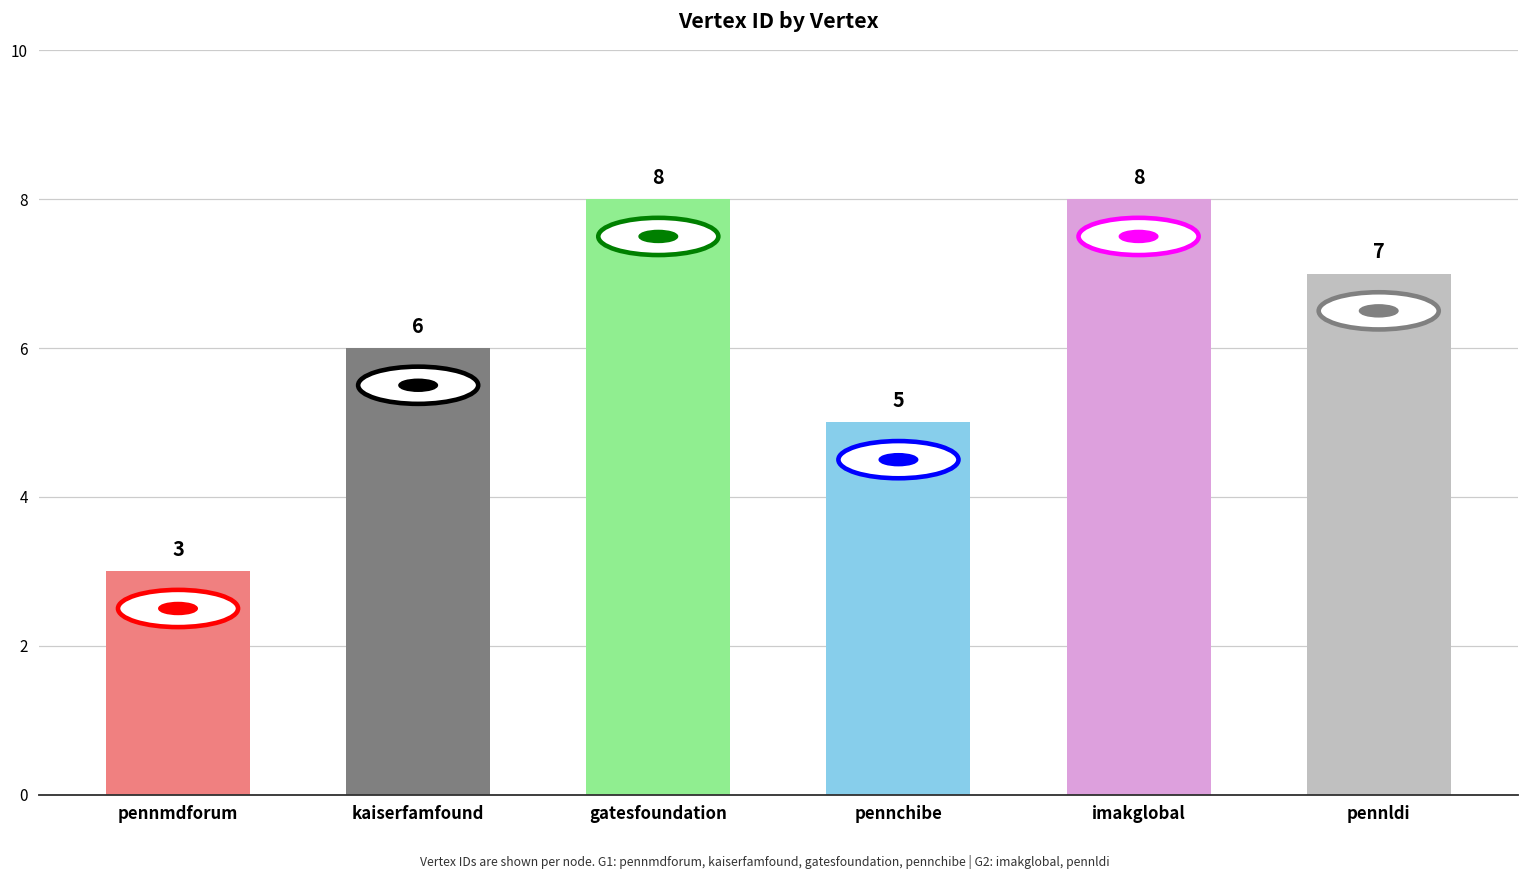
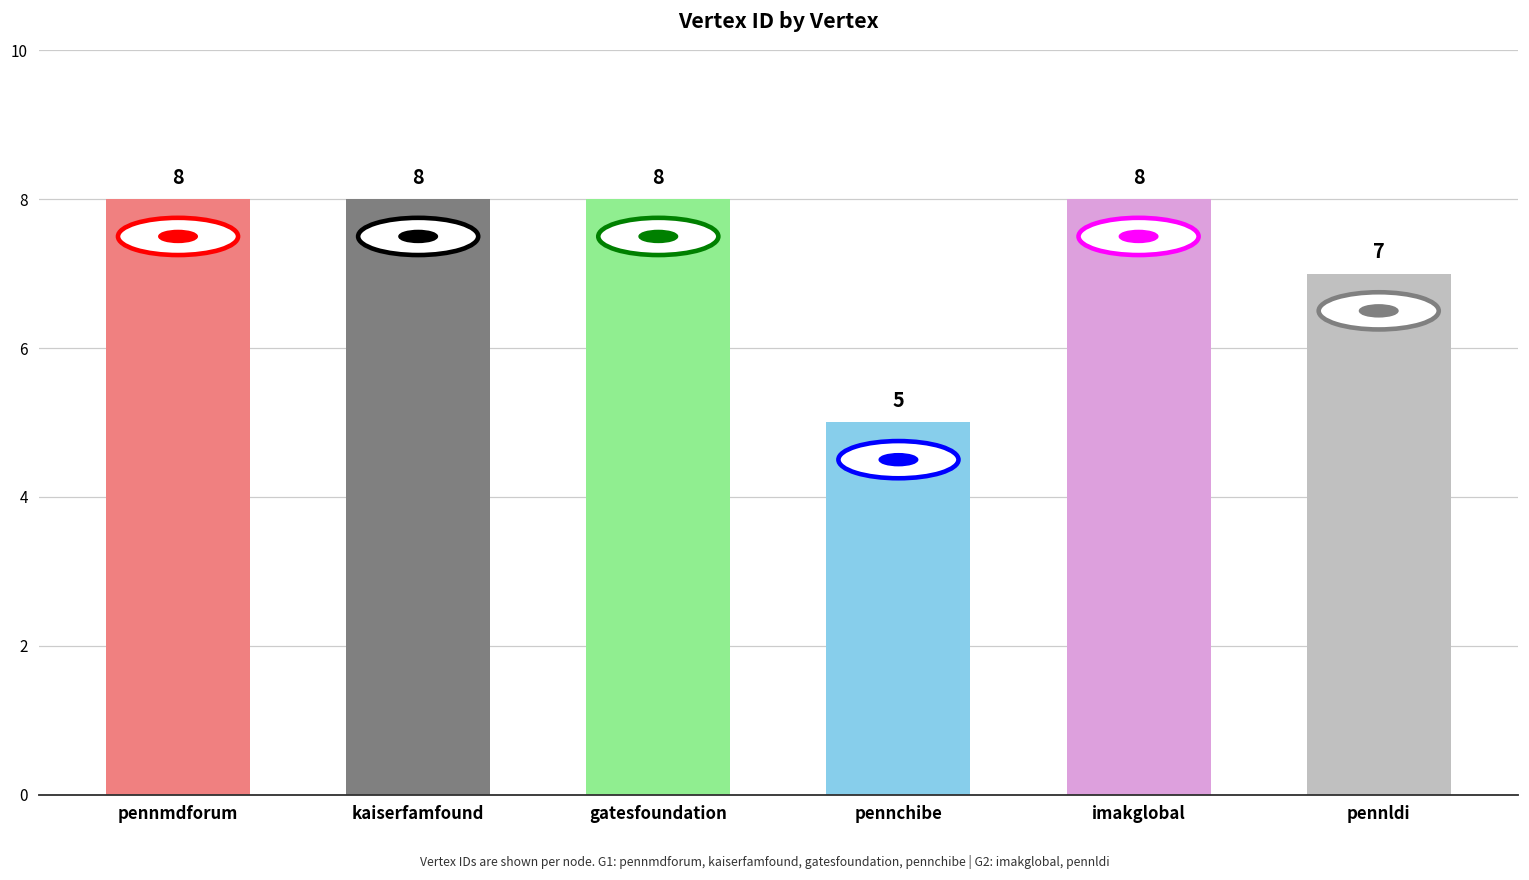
pennmdforum: 3 -> 8
kaiserfamfound: 6 -> 8
